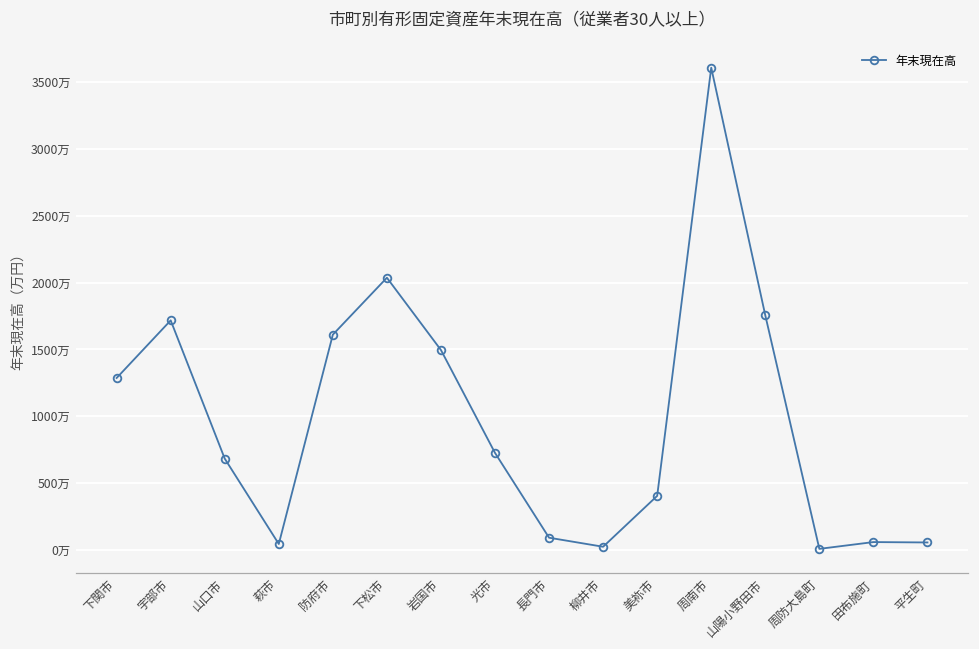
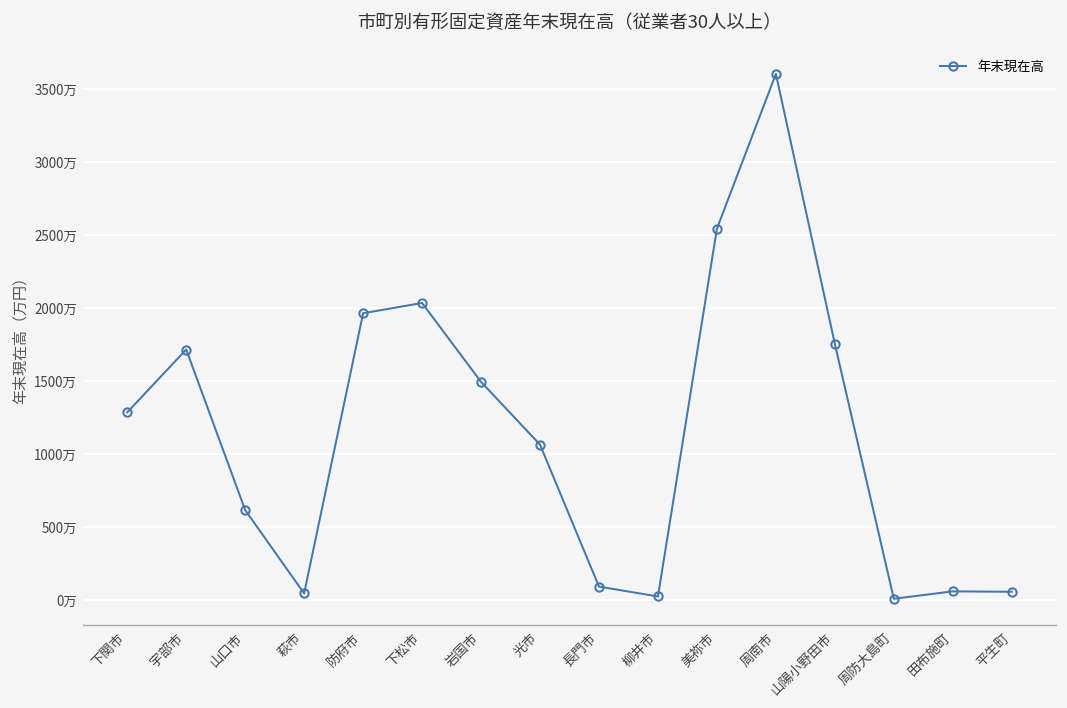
山口市: 680万 -> 620万
防府市: 1610万 -> 1970万
光市: 730万 -> 1060万
美祢市: 400万 -> 2550万
